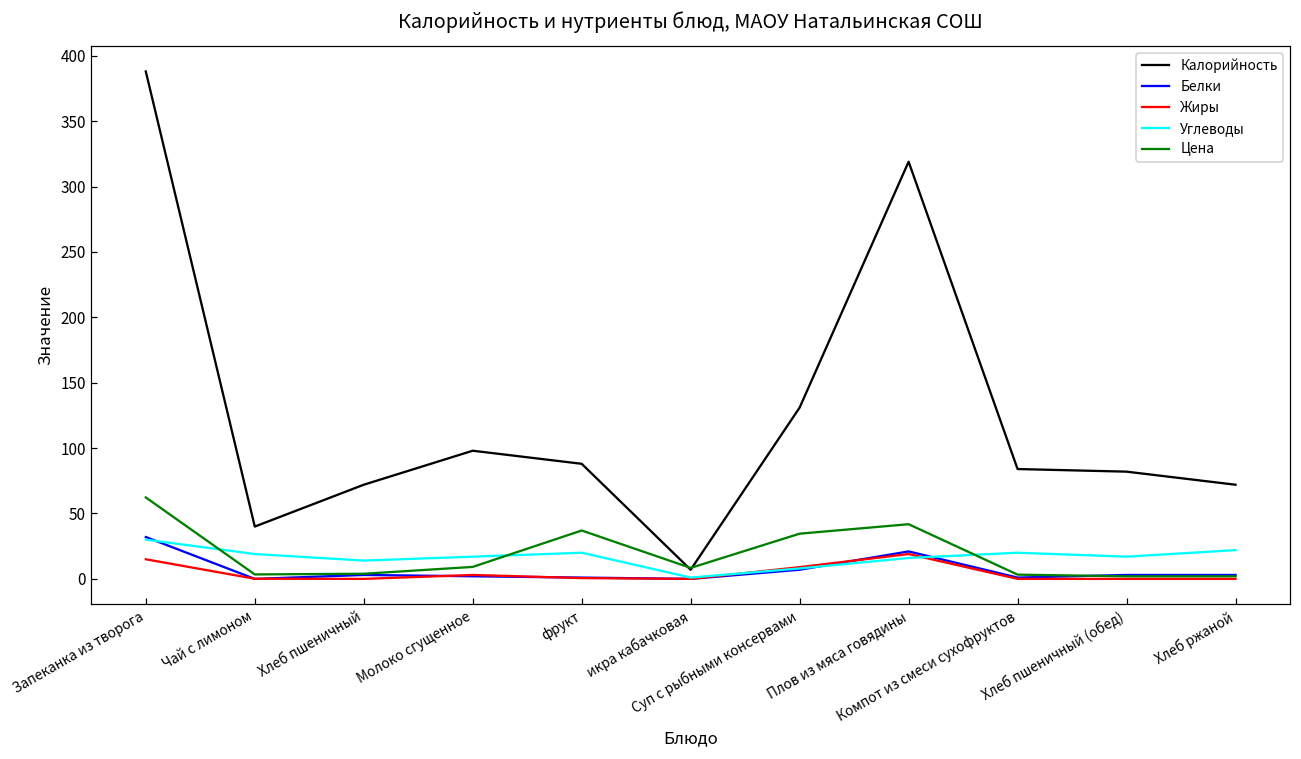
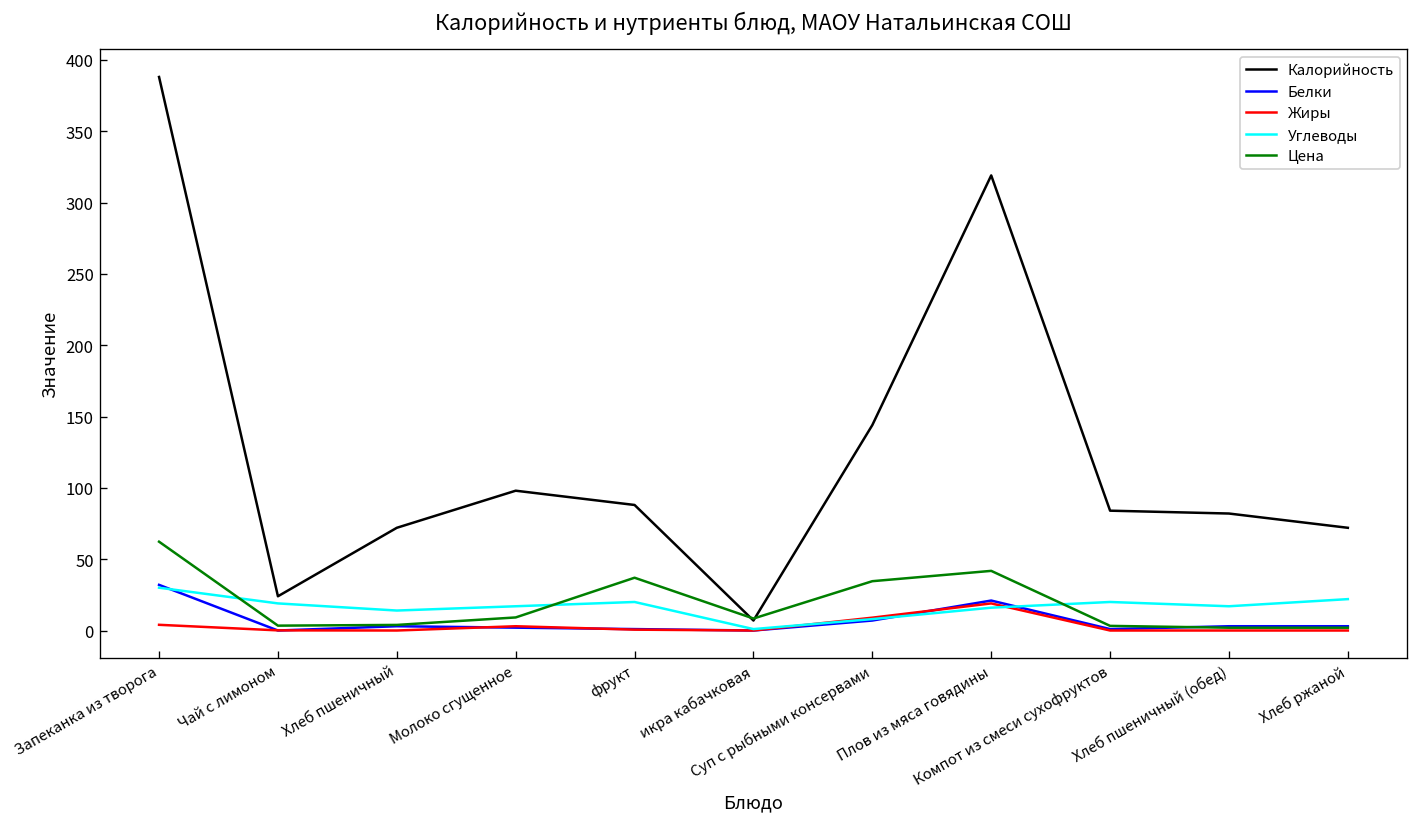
Жиры, Запеканка из творога: 15 -> 4
Калорийность, Чай с лимоном: 40 -> 24
Калорийность, Суп с рыбными консервами: 131 -> 144
